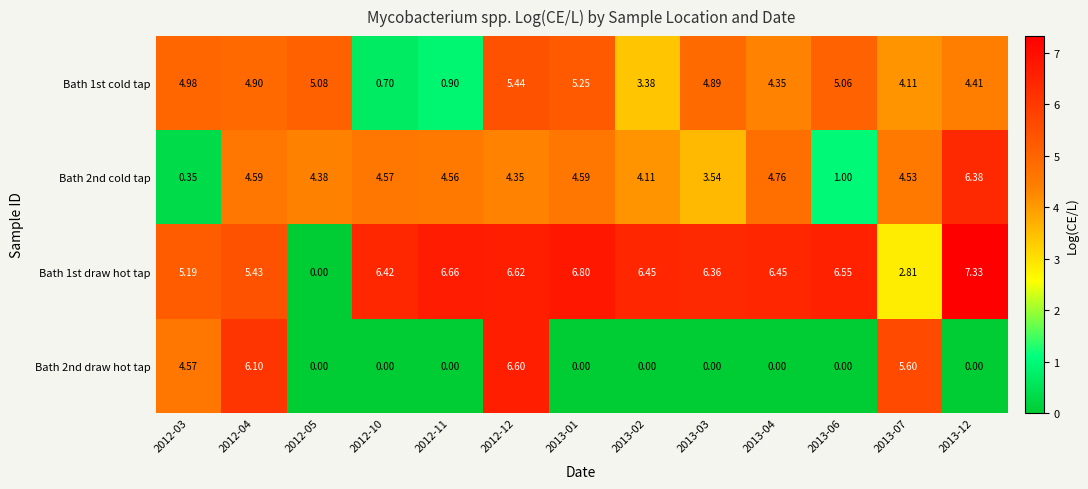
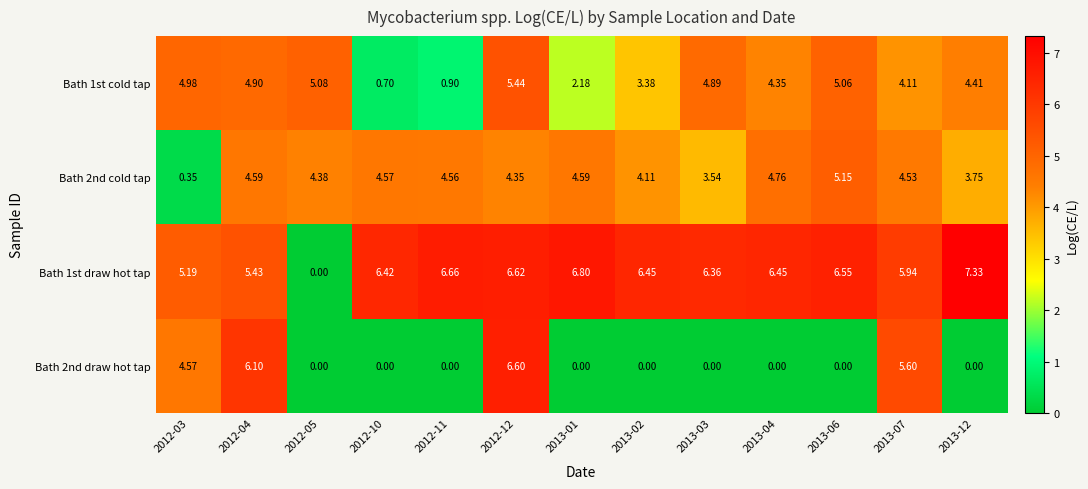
Bath 1st cold tap, 2013-01: 5.25 -> 2.18
Bath 2nd cold tap, 2013-06: 1.00 -> 5.15
Bath 2nd cold tap, 2013-12: 6.38 -> 3.75
Bath 1st draw hot tap, 2013-07: 2.81 -> 5.94
